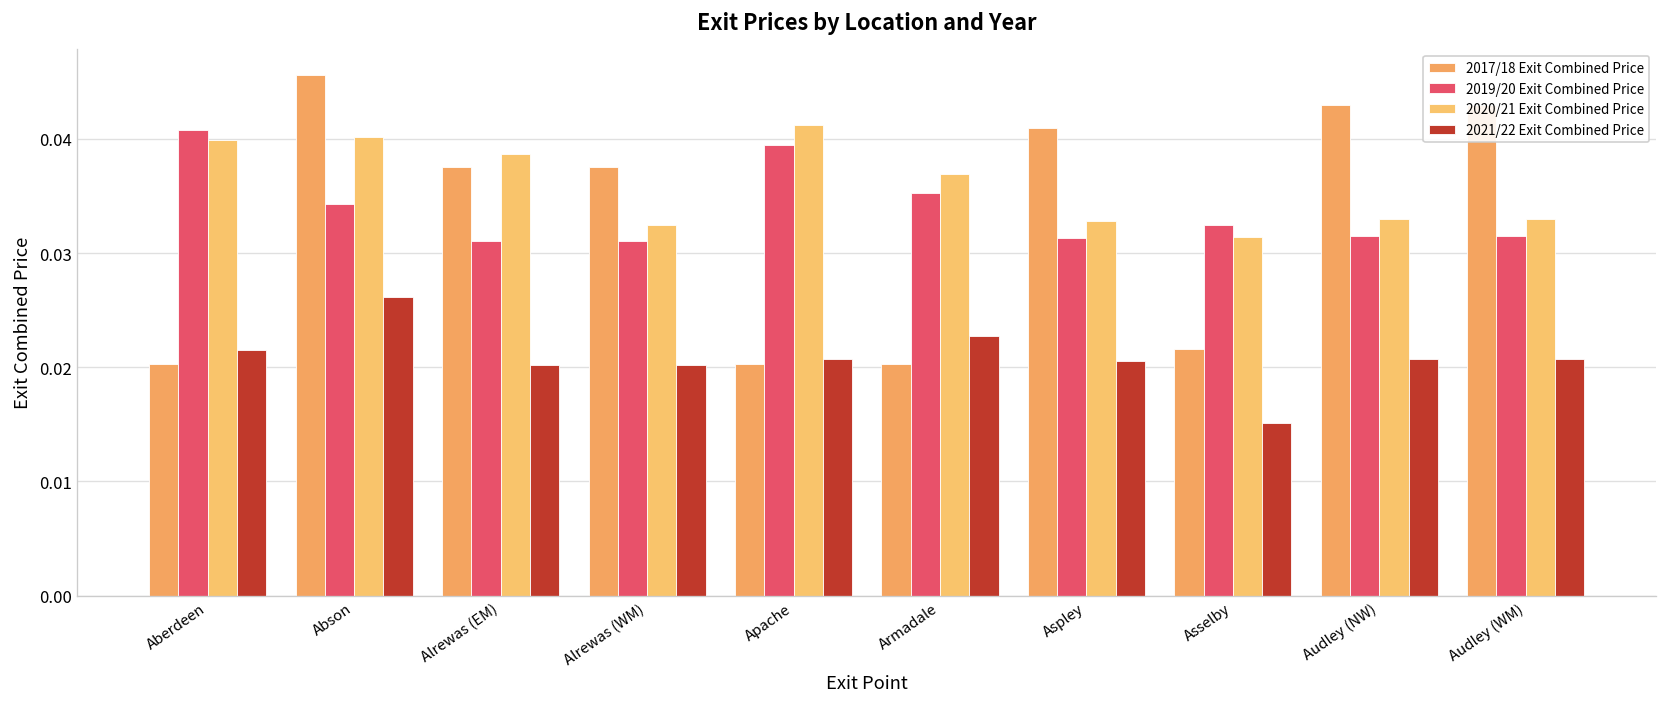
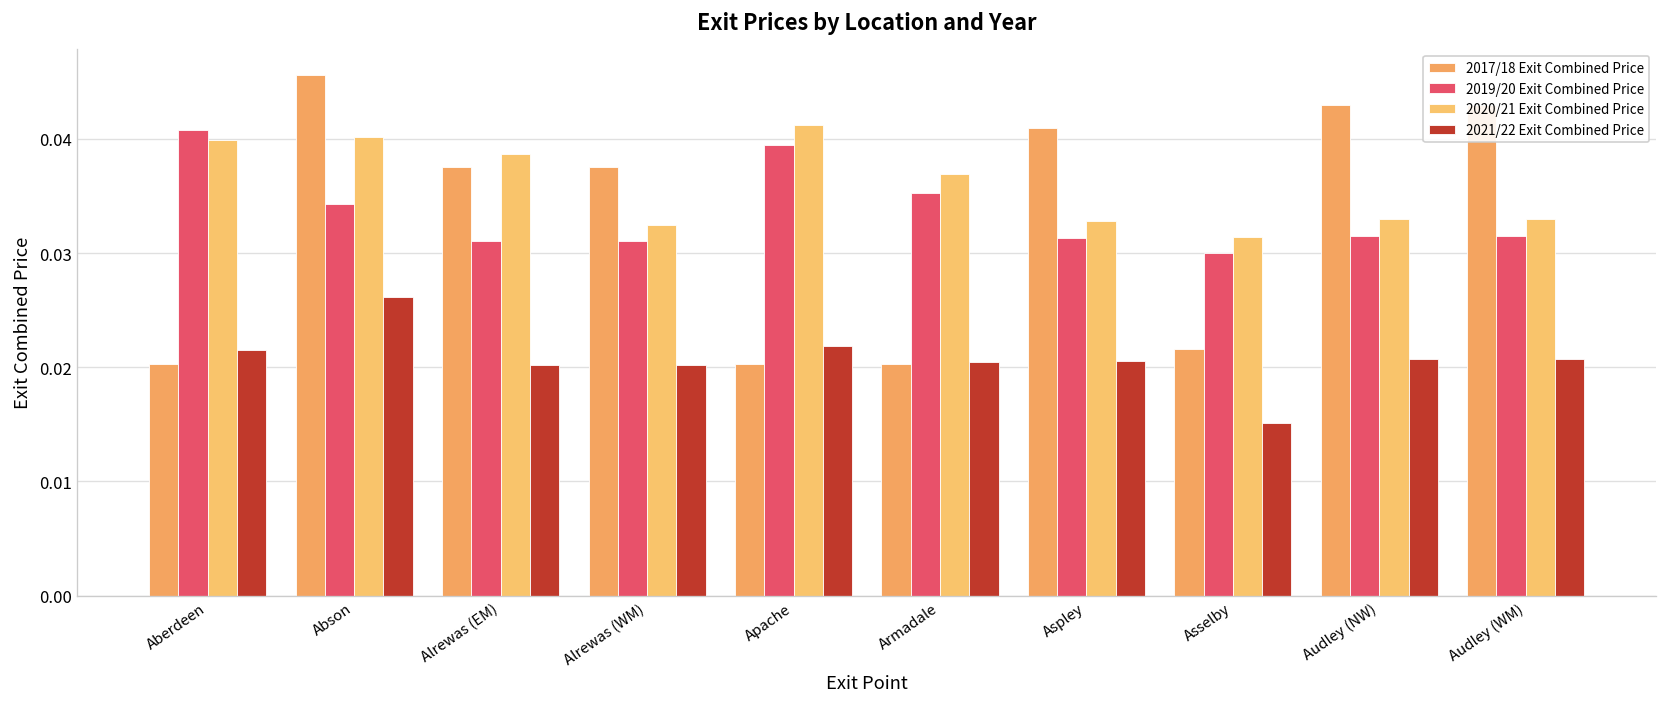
2021/22 Exit Combined Price, Apache: 0.021 -> 0.022
2021/22 Exit Combined Price, Armadale: 0.023 -> 0.020
2019/20 Exit Combined Price, Asselby: 0.032 -> 0.030
